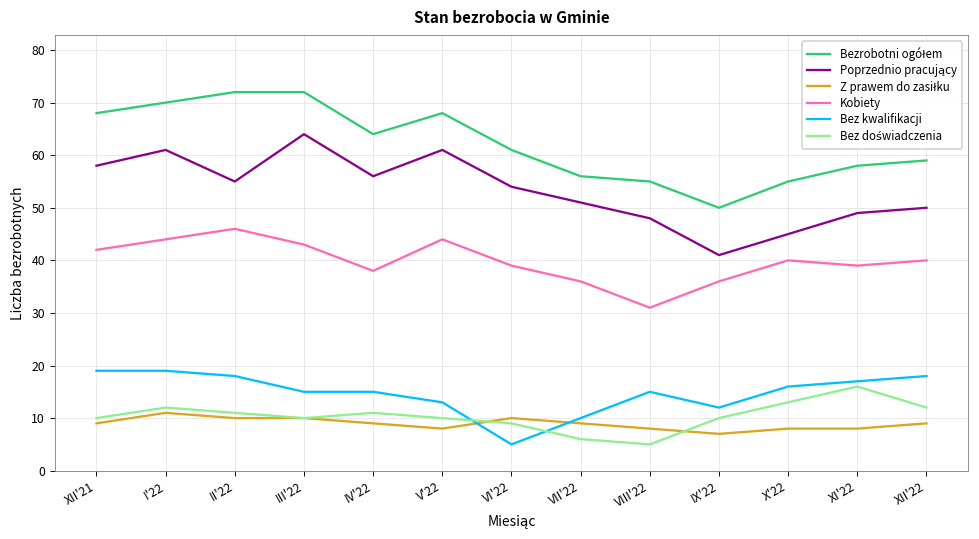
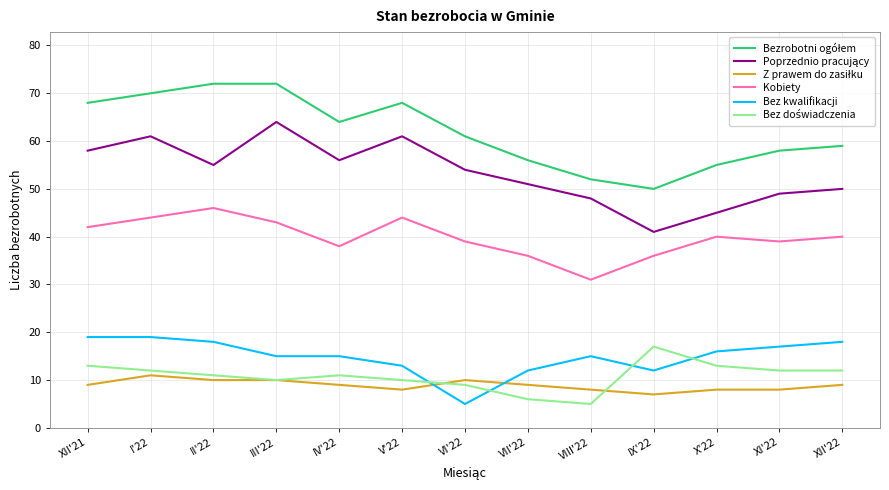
Bez doświadczenia, XII'21: 10 -> 13
Bez kwalifikacji, VII'22: 10 -> 12
Bezrobotni ogółem, VIII'22: 55 -> 52
Bez doświadczenia, IX'22: 10 -> 17
Bez doświadczenia, XI'22: 16 -> 12
